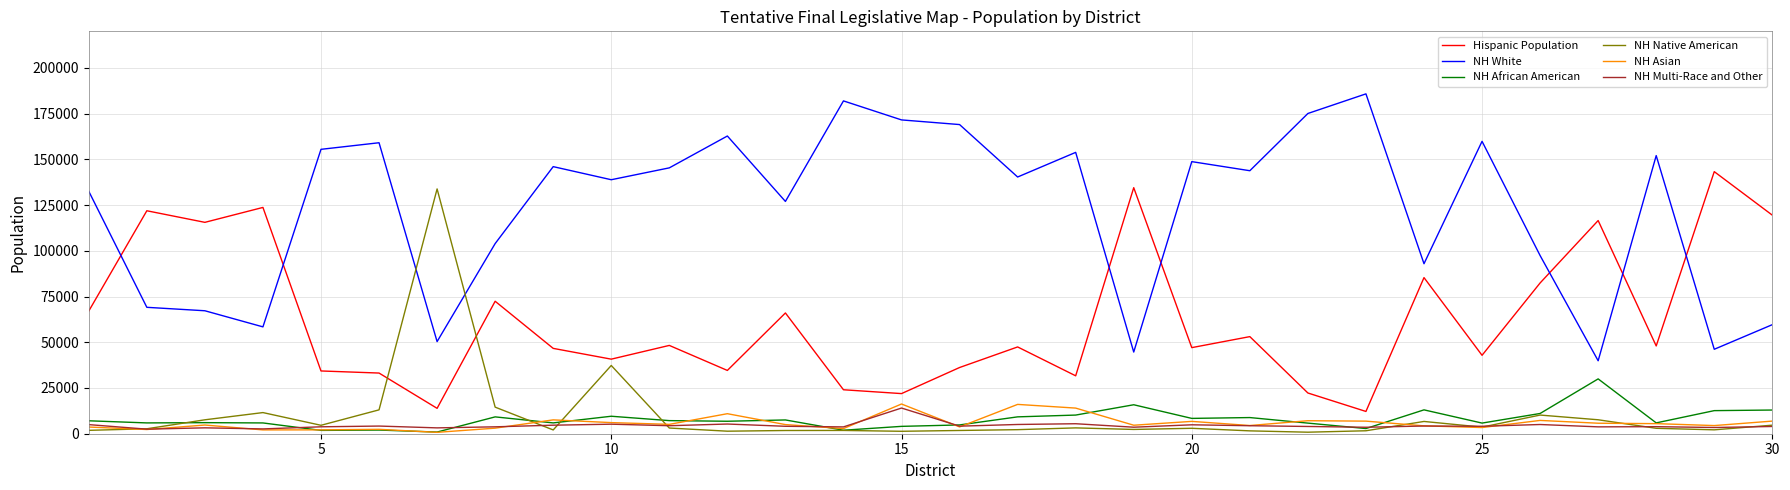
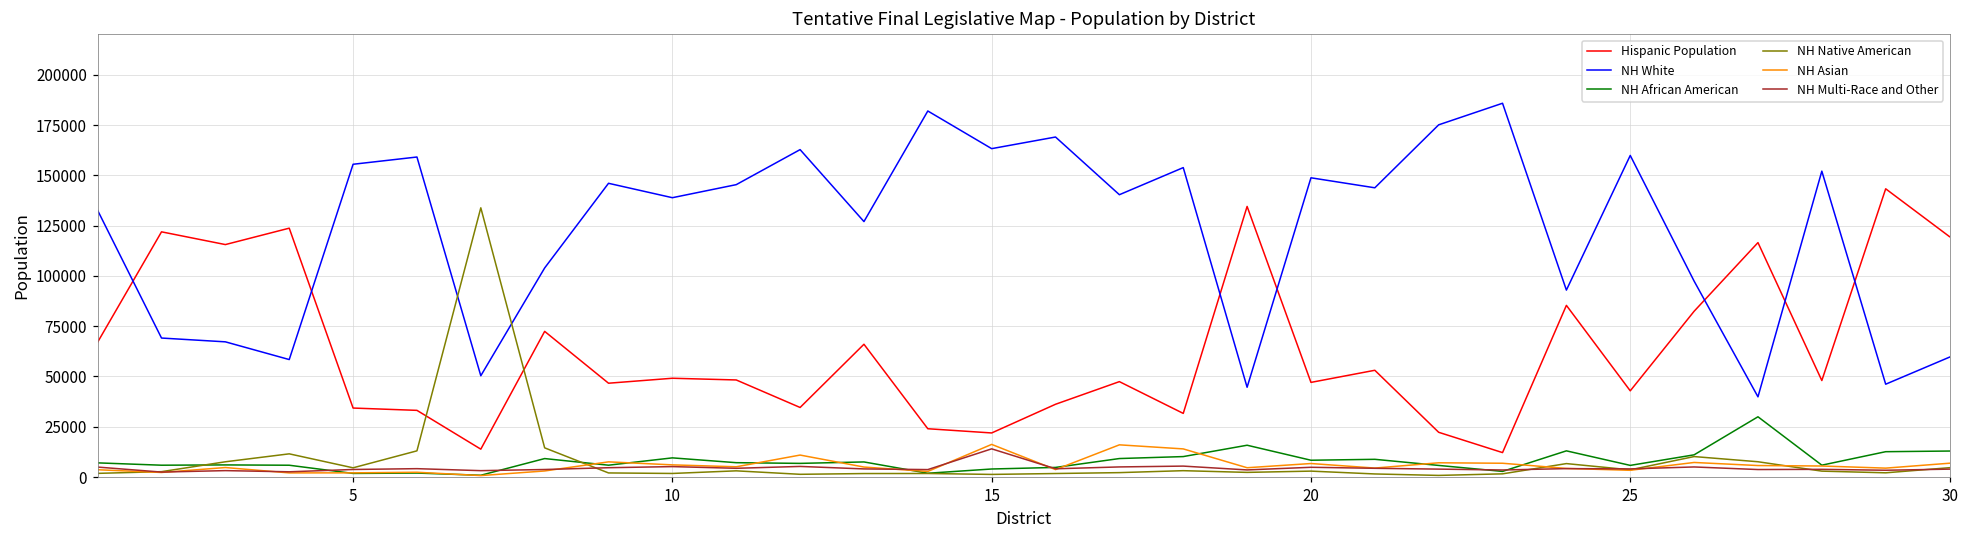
Hispanic Population, 10: 41000 -> 49000
NH Native American, 10: 37000 -> 2000
NH White, 15: 172000 -> 163000
